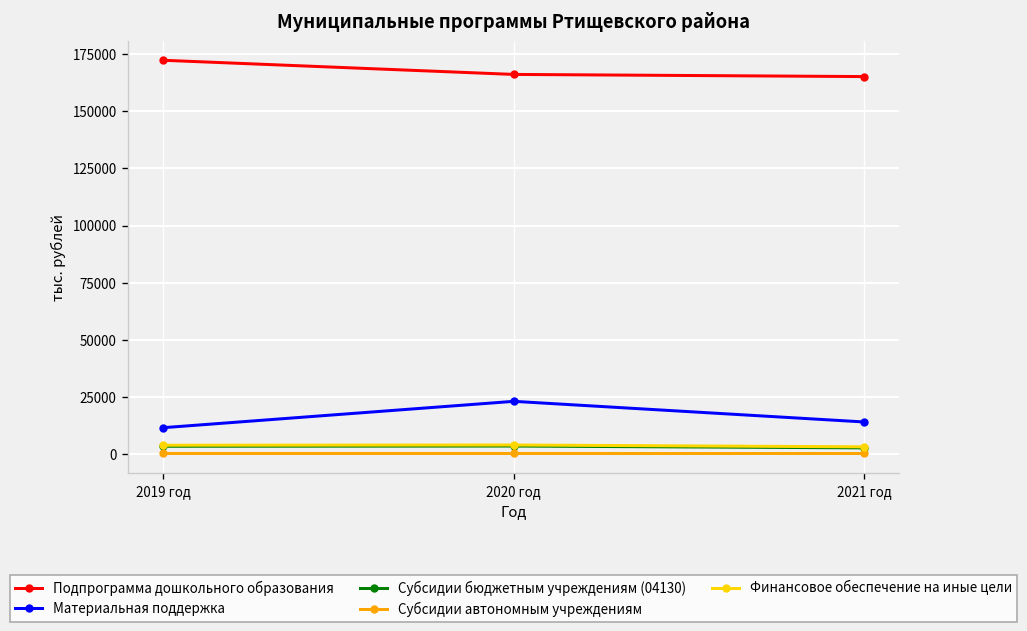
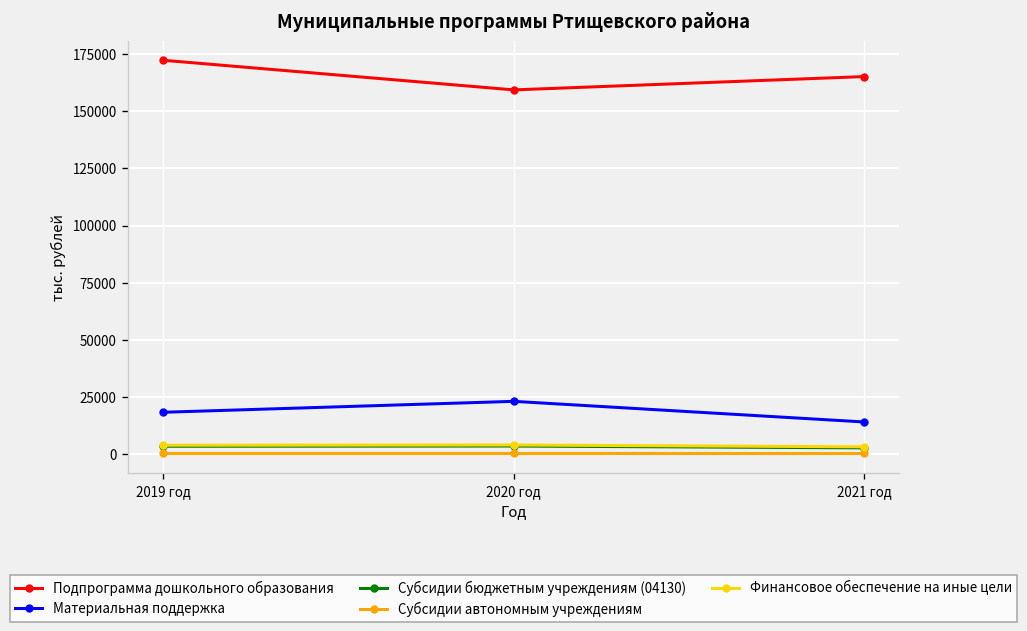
Материальная поддержка, 2019 год: 12000 -> 18000
Подпрограмма дошкольного образования, 2020 год: 166000 -> 159000
